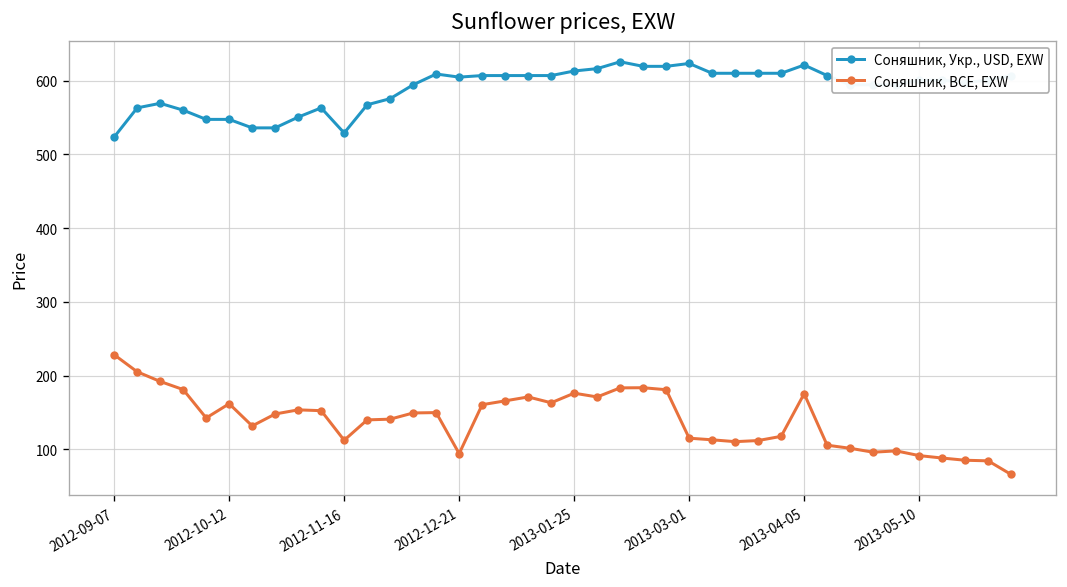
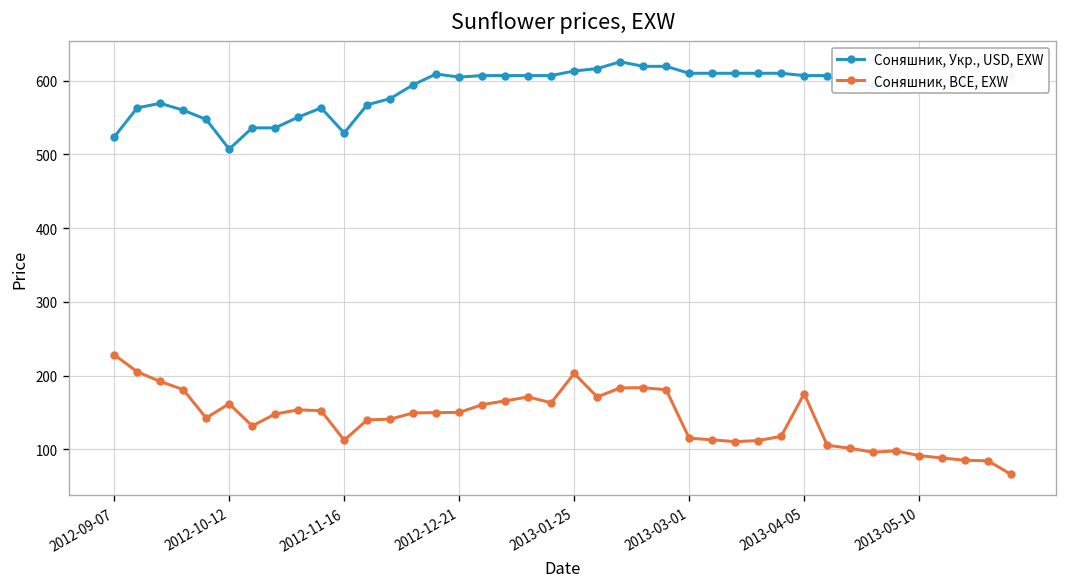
Соняшник, Укр., USD, EXW, 2012-10-12: 550 -> 510
Соняшник, BCE, EXW, 2012-12-21: 90 -> 150
Соняшник, BCE, EXW, 2013-01-25: 180 -> 200
Соняшник, Укр., USD, EXW, 2013-03-01: 620 -> 610
Соняшник, Укр., USD, EXW, 2013-04-05: 620 -> 610
